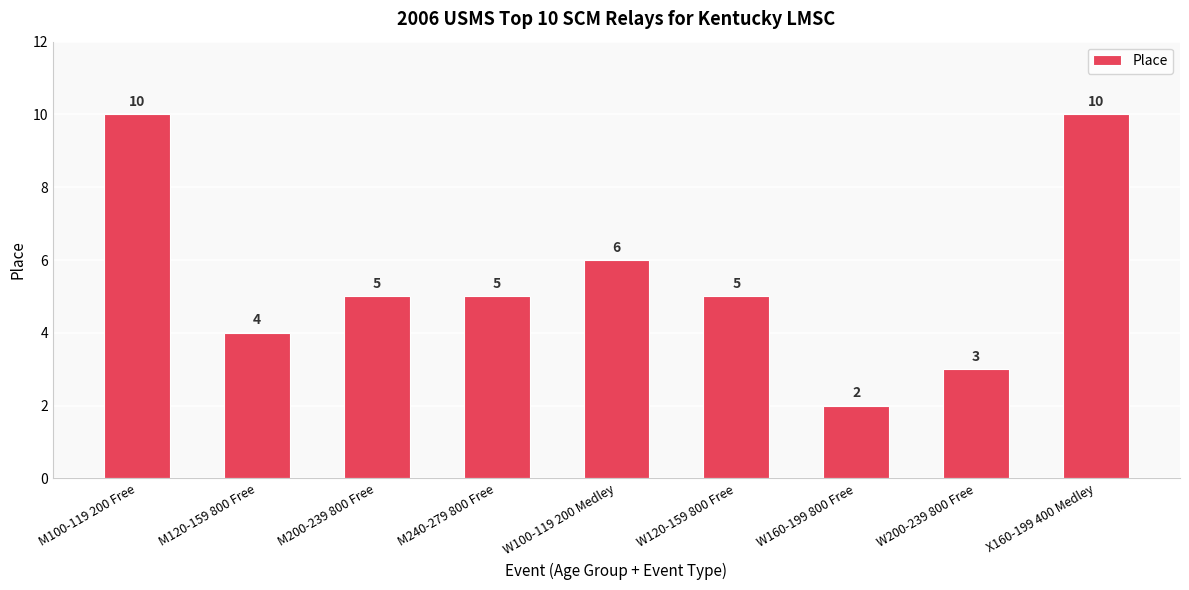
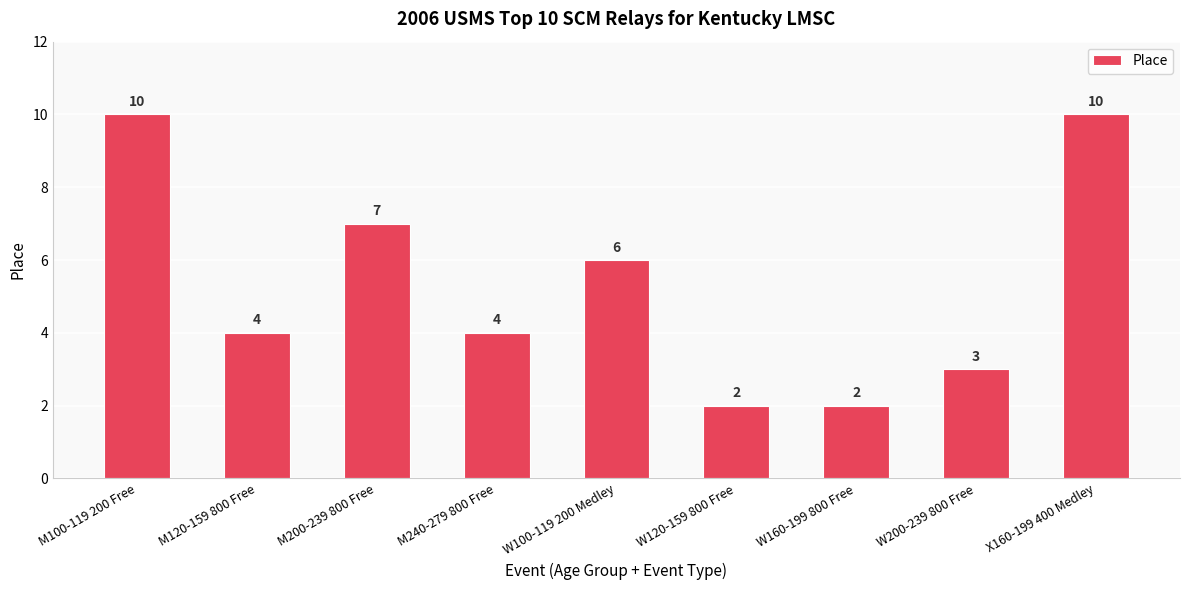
M200-239 800 Free: 5 -> 7
M240-279 800 Free: 5 -> 4
W120-159 800 Free: 5 -> 2
